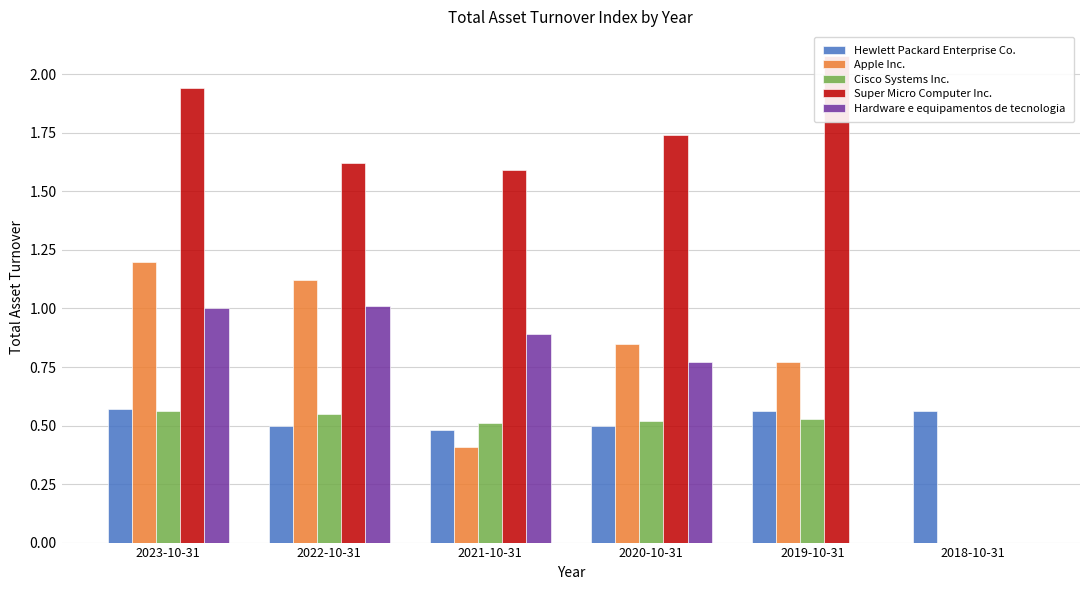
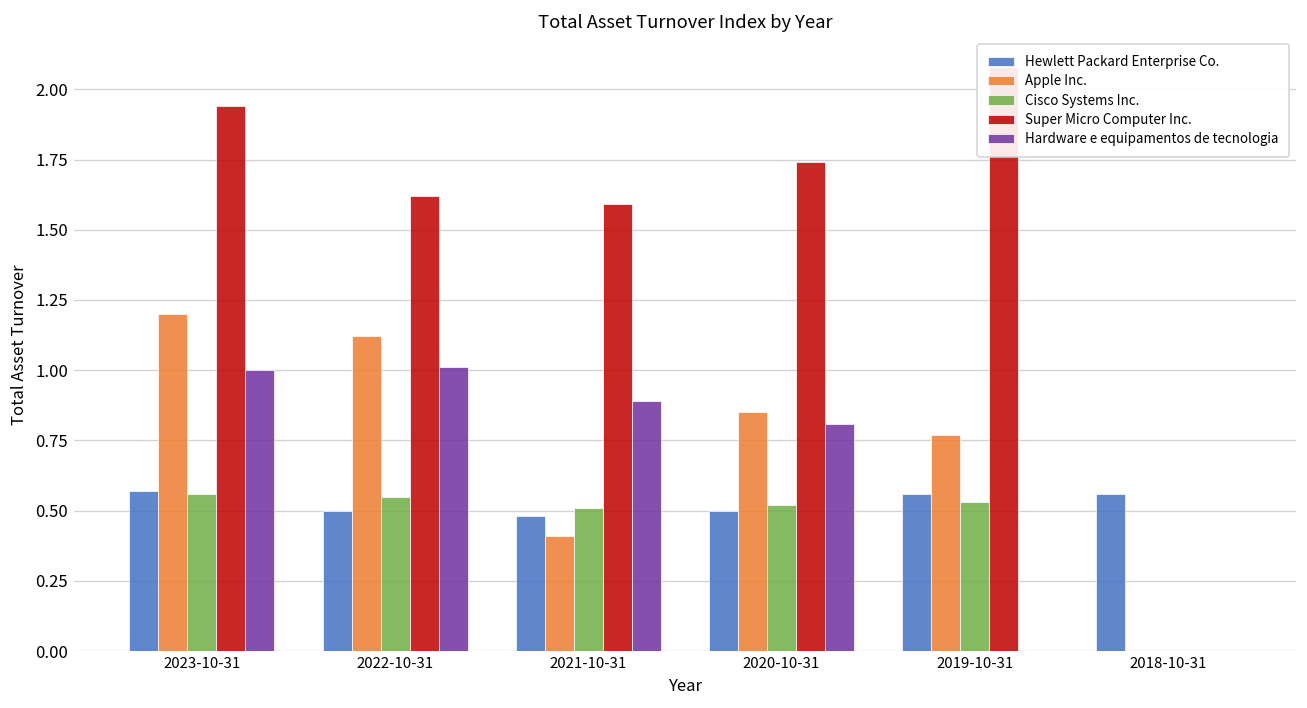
Hardware e equipamentos de tecnologia, 2020-10-31: 0.77 -> 0.81
